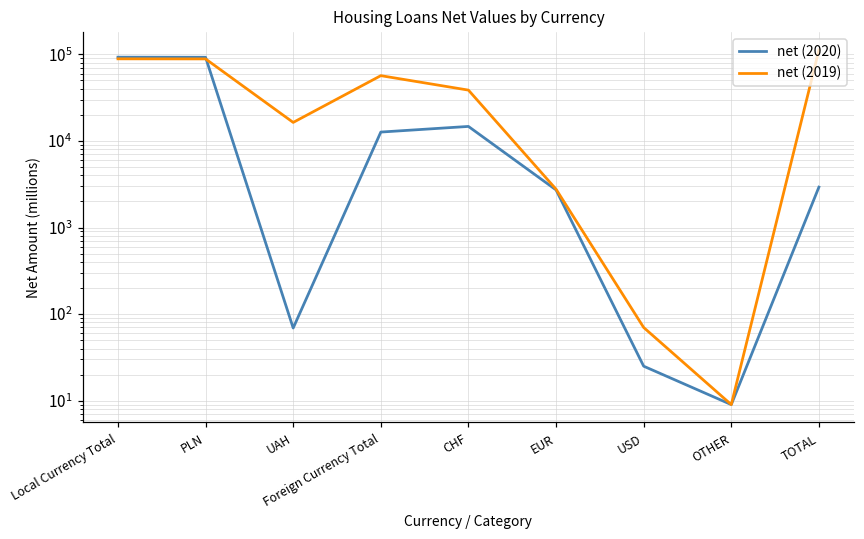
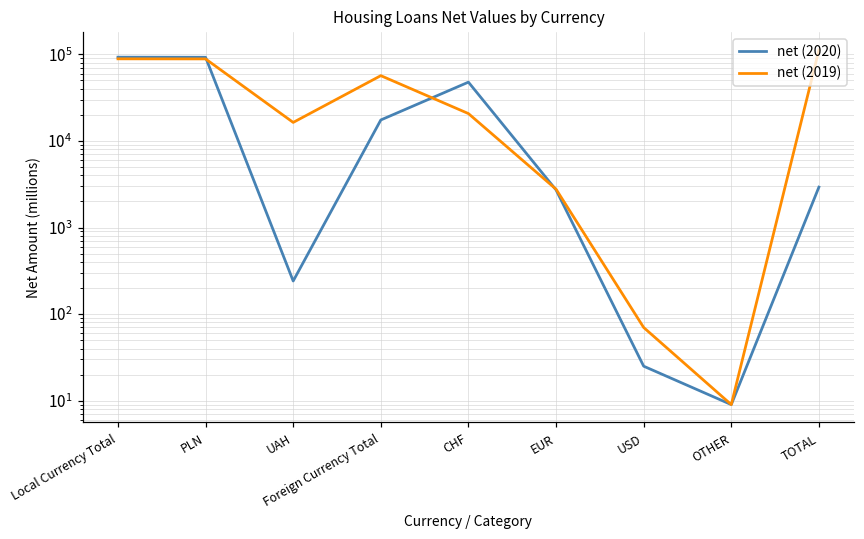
net (2020), UAH: 70 -> 240
net (2020), Foreign Currency Total: 13000 -> 17000
net (2020), CHF: 15000 -> 50000
net (2019), CHF: 40000 -> 21000
